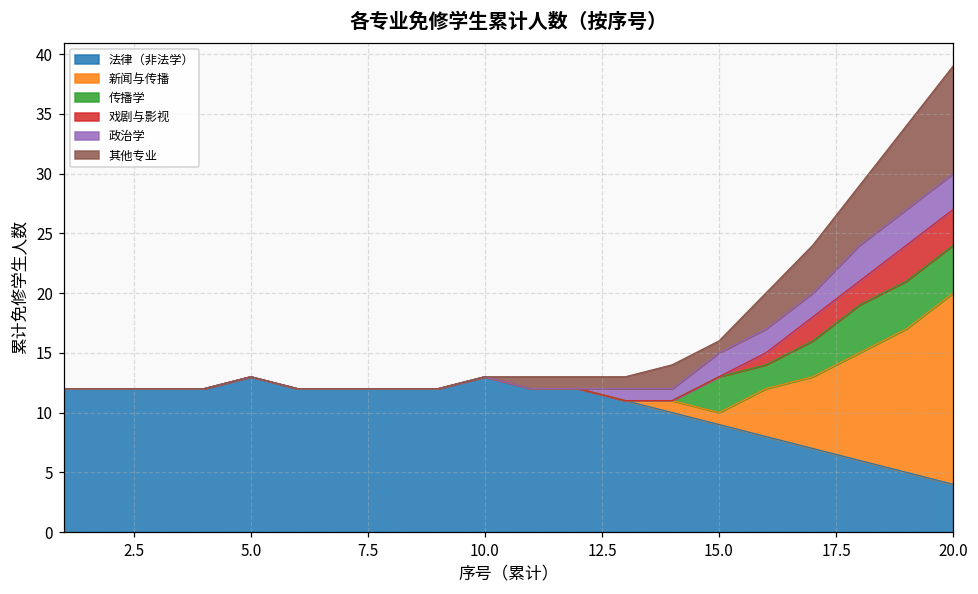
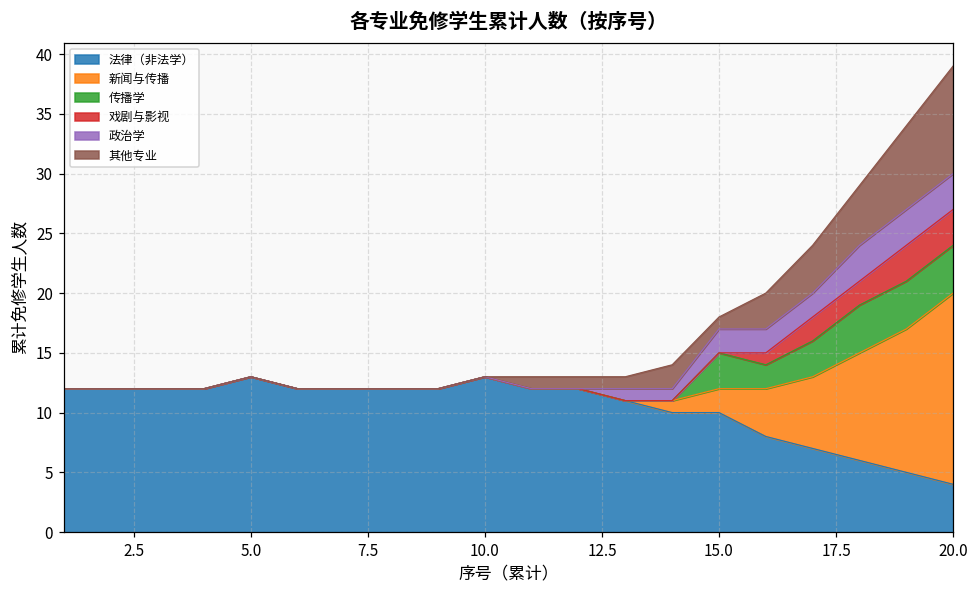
法律（非法学）, 15.0: 9 -> 10
新闻与传播, 15.0: 1 -> 2
